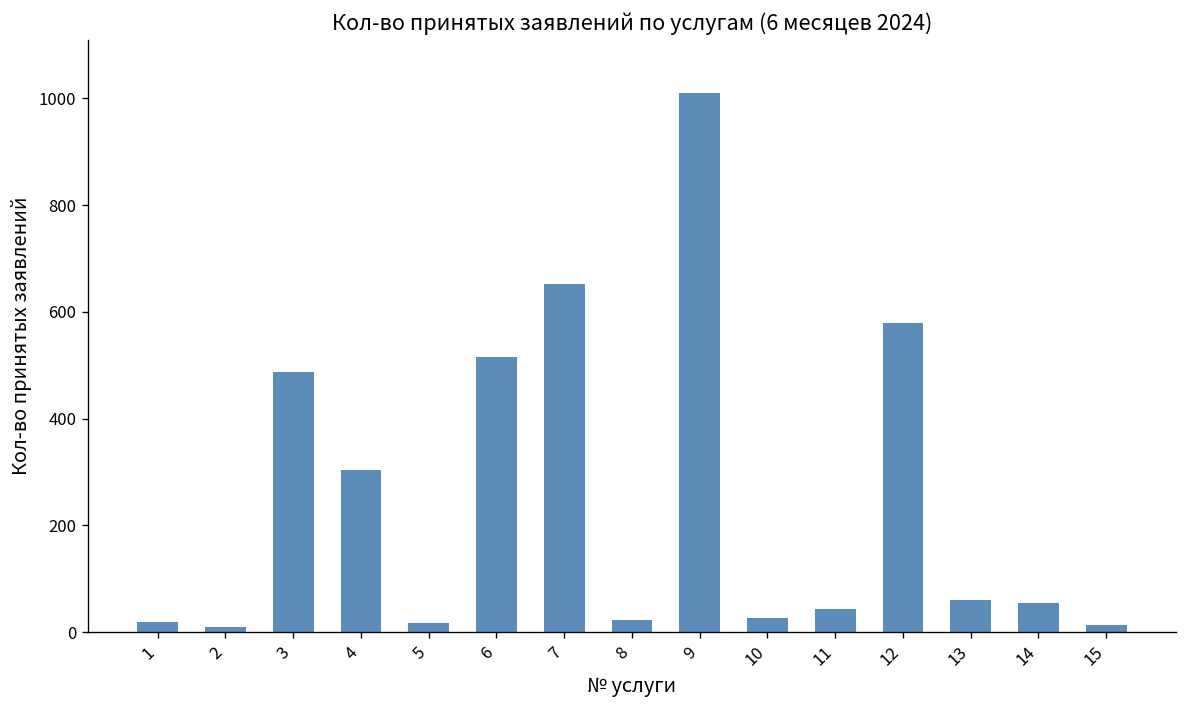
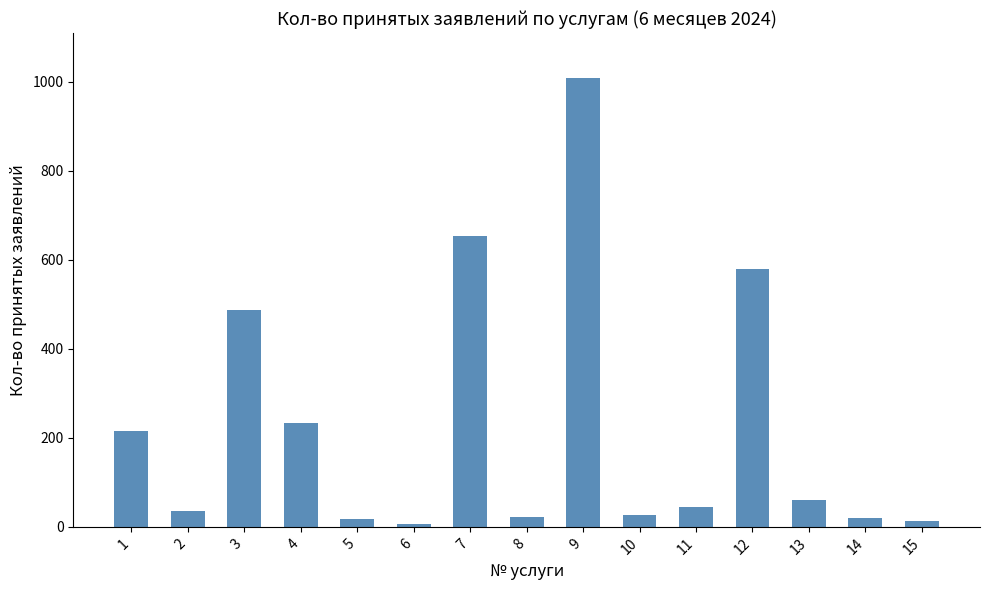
1: 20 -> 220
2: 10 -> 40
4: 300 -> 230
6: 520 -> 10
14: 60 -> 20
